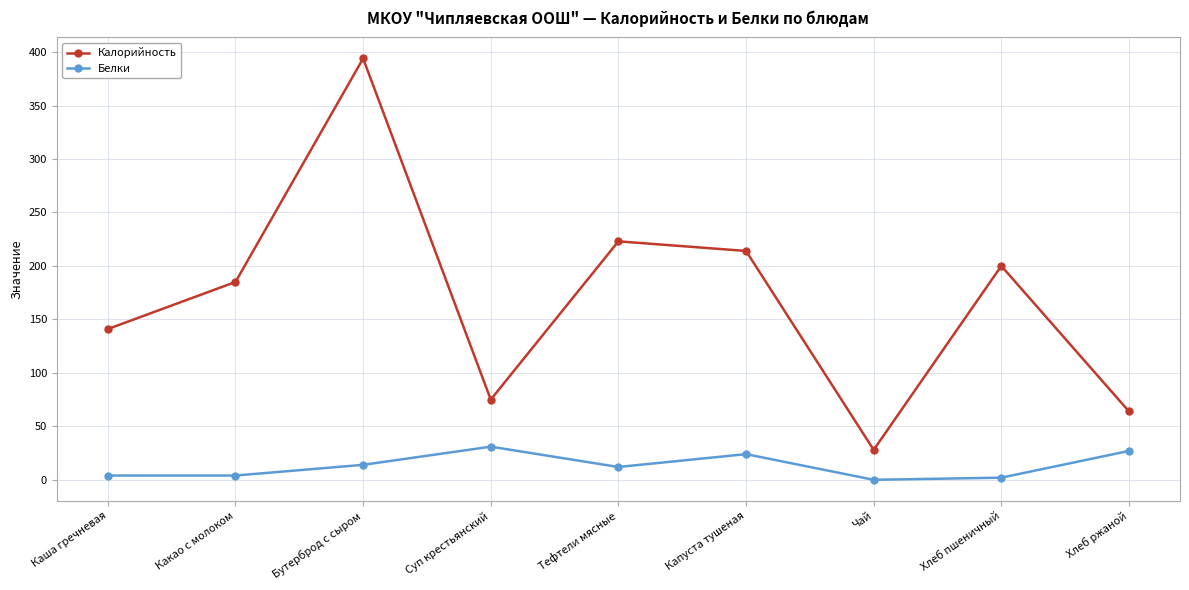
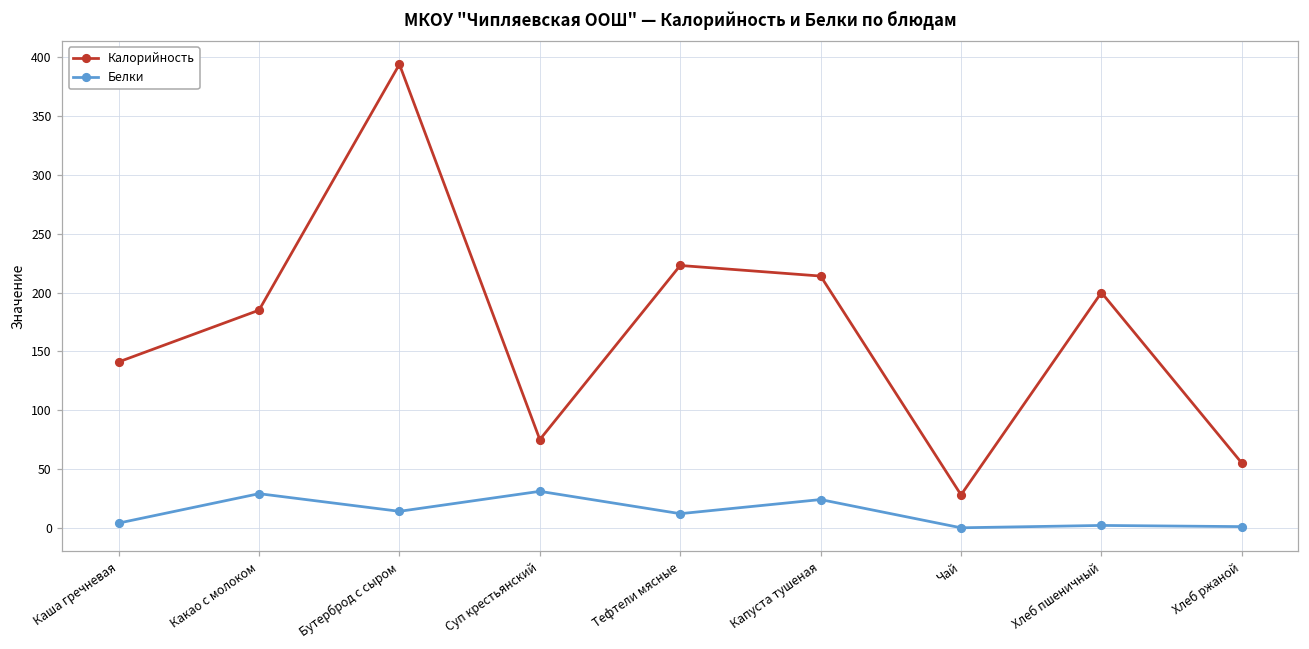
Белки, Какао с молоком: 4 -> 29
Калорийность, Хлеб ржаной: 64 -> 55
Белки, Хлеб ржаной: 27 -> 1
